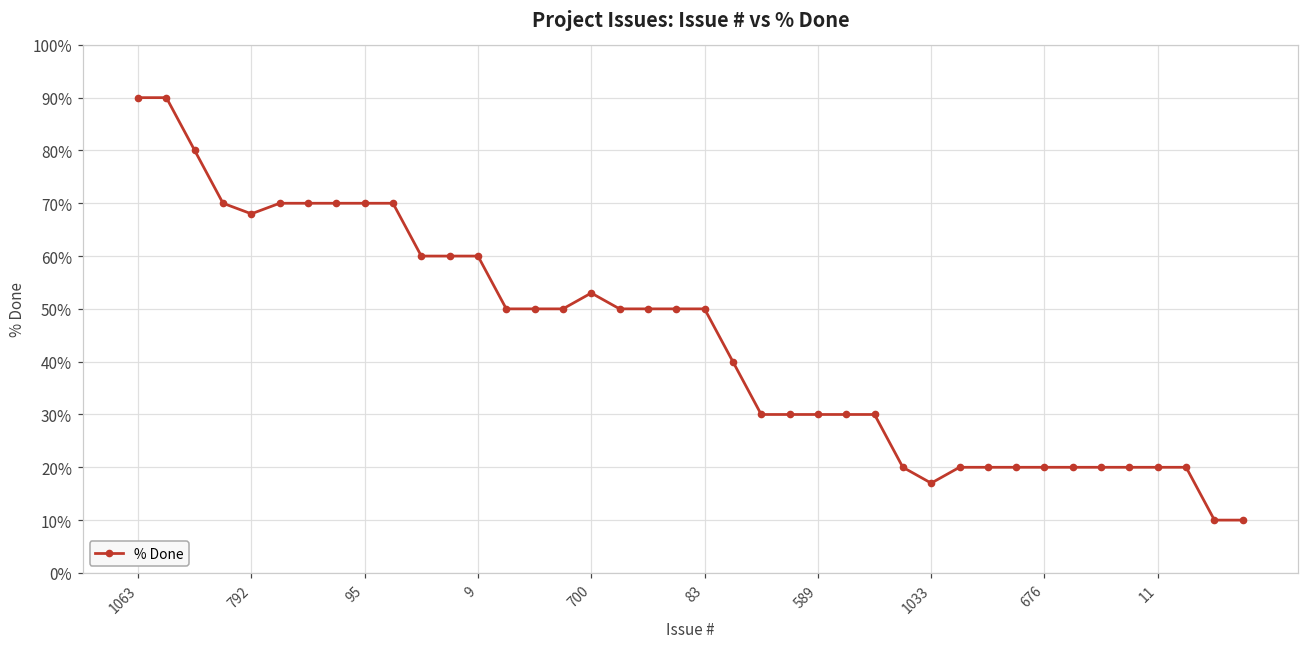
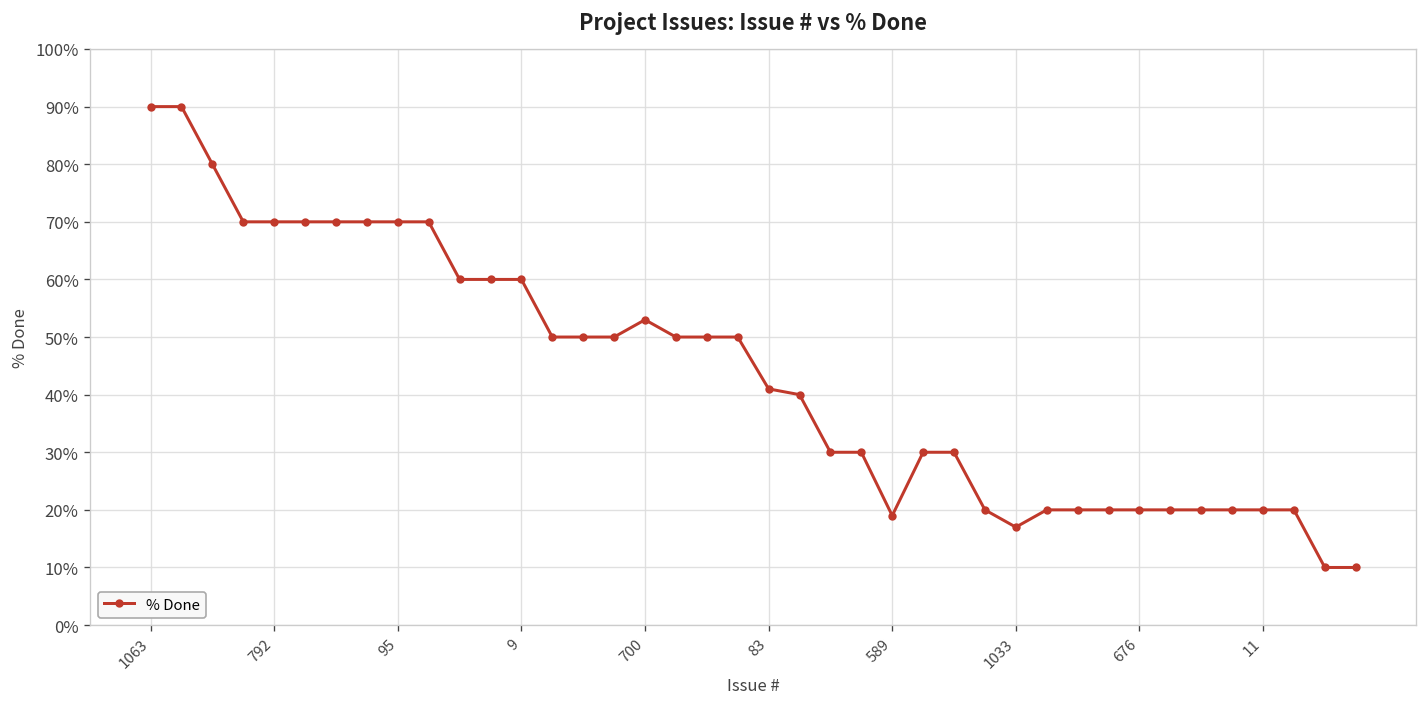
792: 68% -> 70%
83: 50% -> 41%
589: 30% -> 19%
